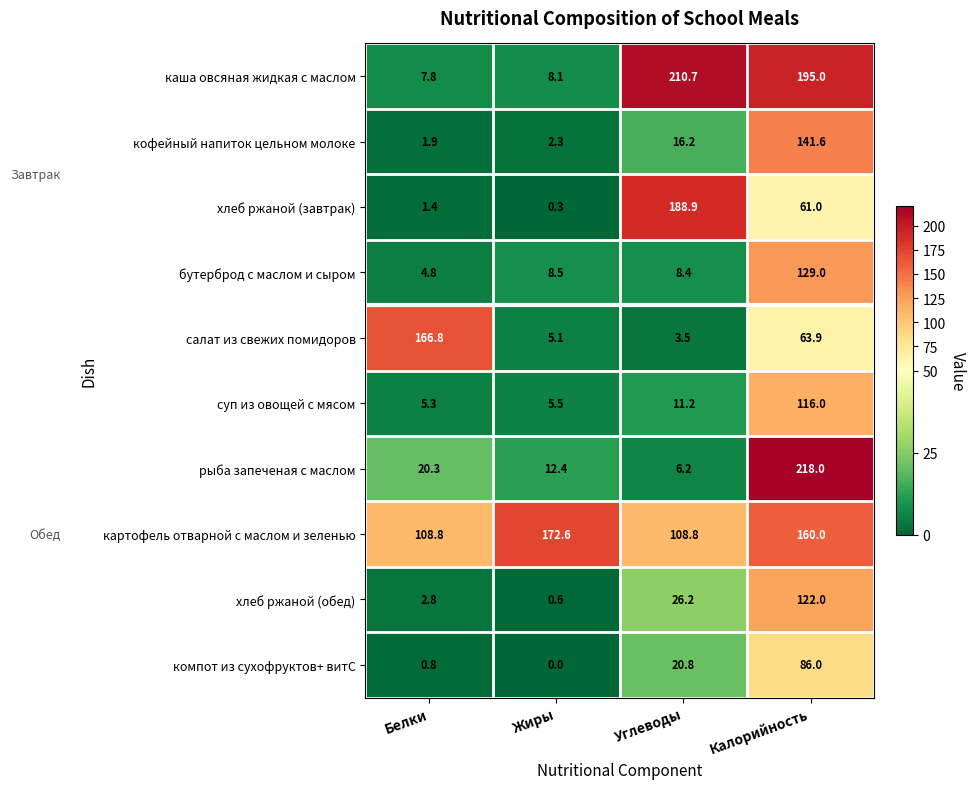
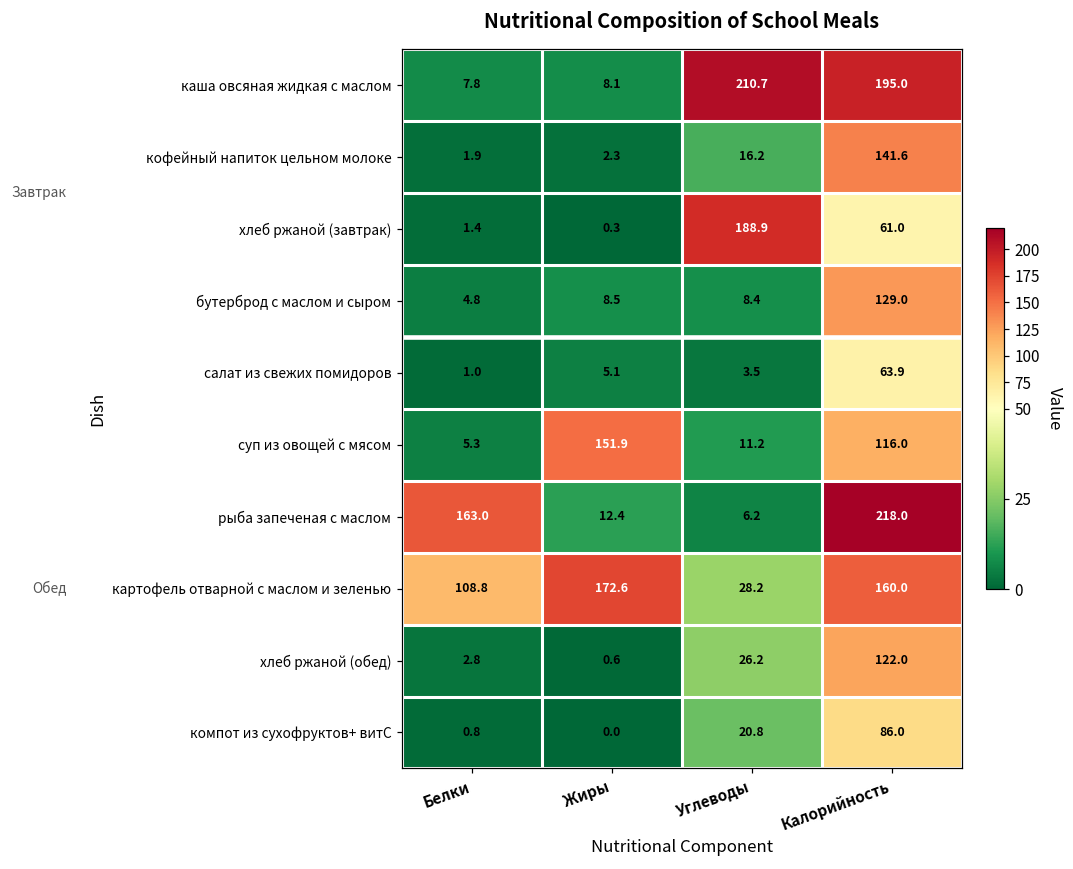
салат из свежих помидоров, Белки: 166.8 -> 1.0
суп из овощей с мясом, Жиры: 5.5 -> 151.9
рыба запеченая с маслом, Белки: 20.3 -> 163.0
картофель отварной с маслом и зеленью, Углеводы: 108.8 -> 28.2
